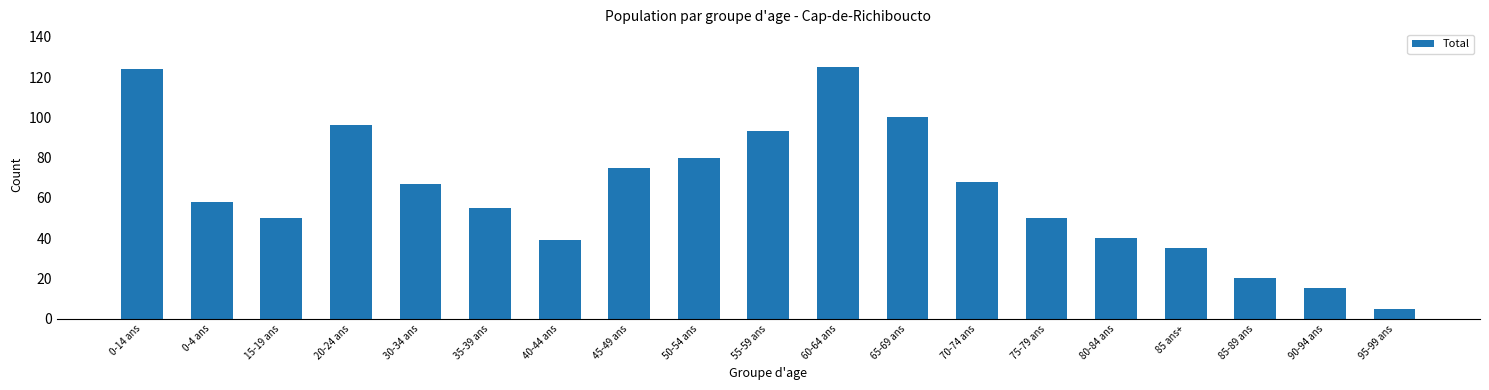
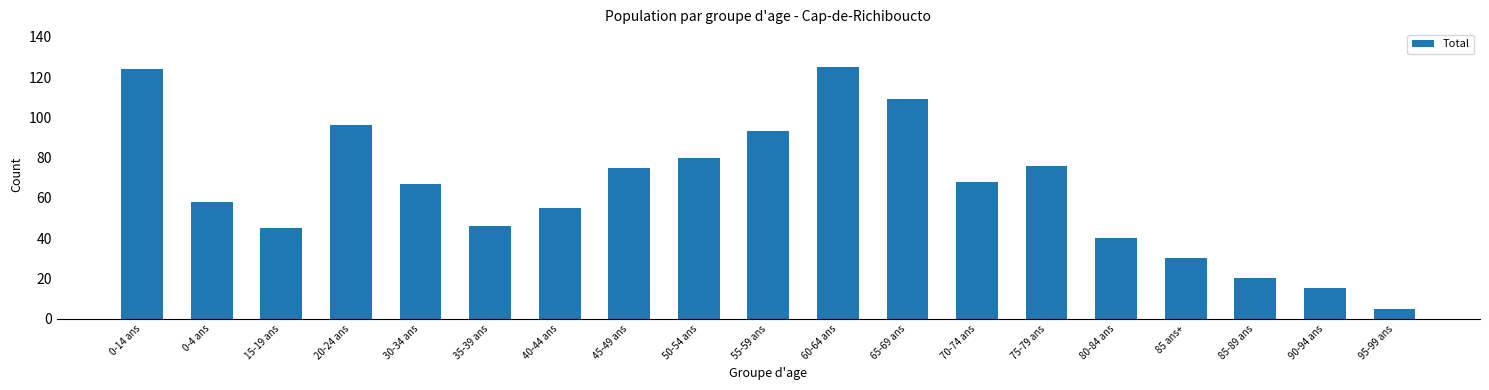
15-19 ans: 50 -> 45
35-39 ans: 55 -> 46
40-44 ans: 39 -> 55
65-69 ans: 100 -> 109
75-79 ans: 50 -> 76
85 ans+: 35 -> 30
